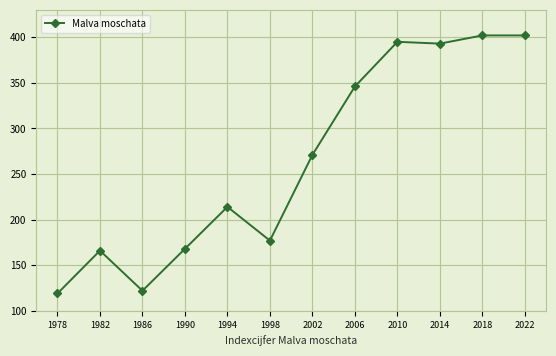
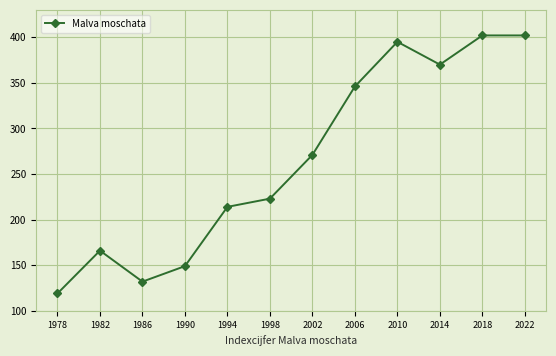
1986: 120 -> 130
1990: 170 -> 150
1998: 180 -> 220
2014: 390 -> 370
